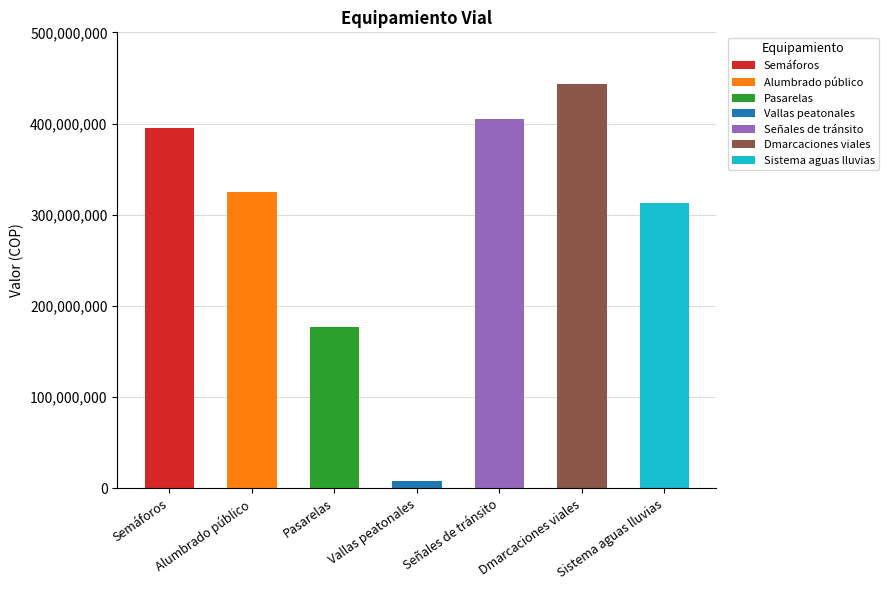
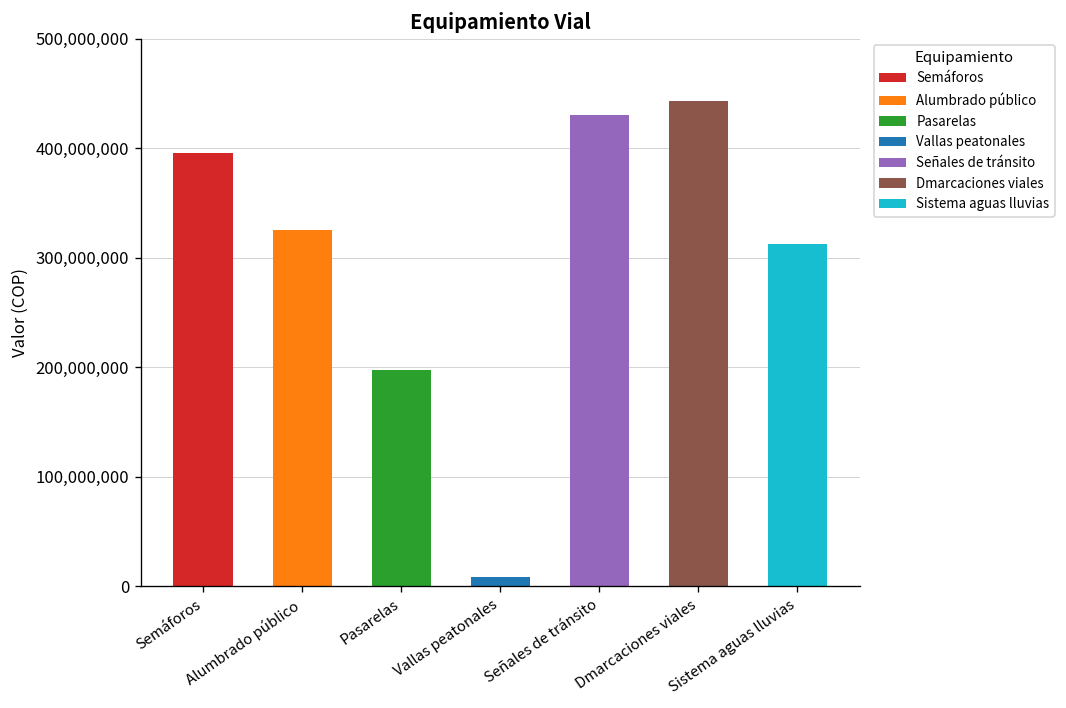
Pasarelas: 180,000,000 -> 200,000,000
Señales de tránsito: 400,000,000 -> 430,000,000
